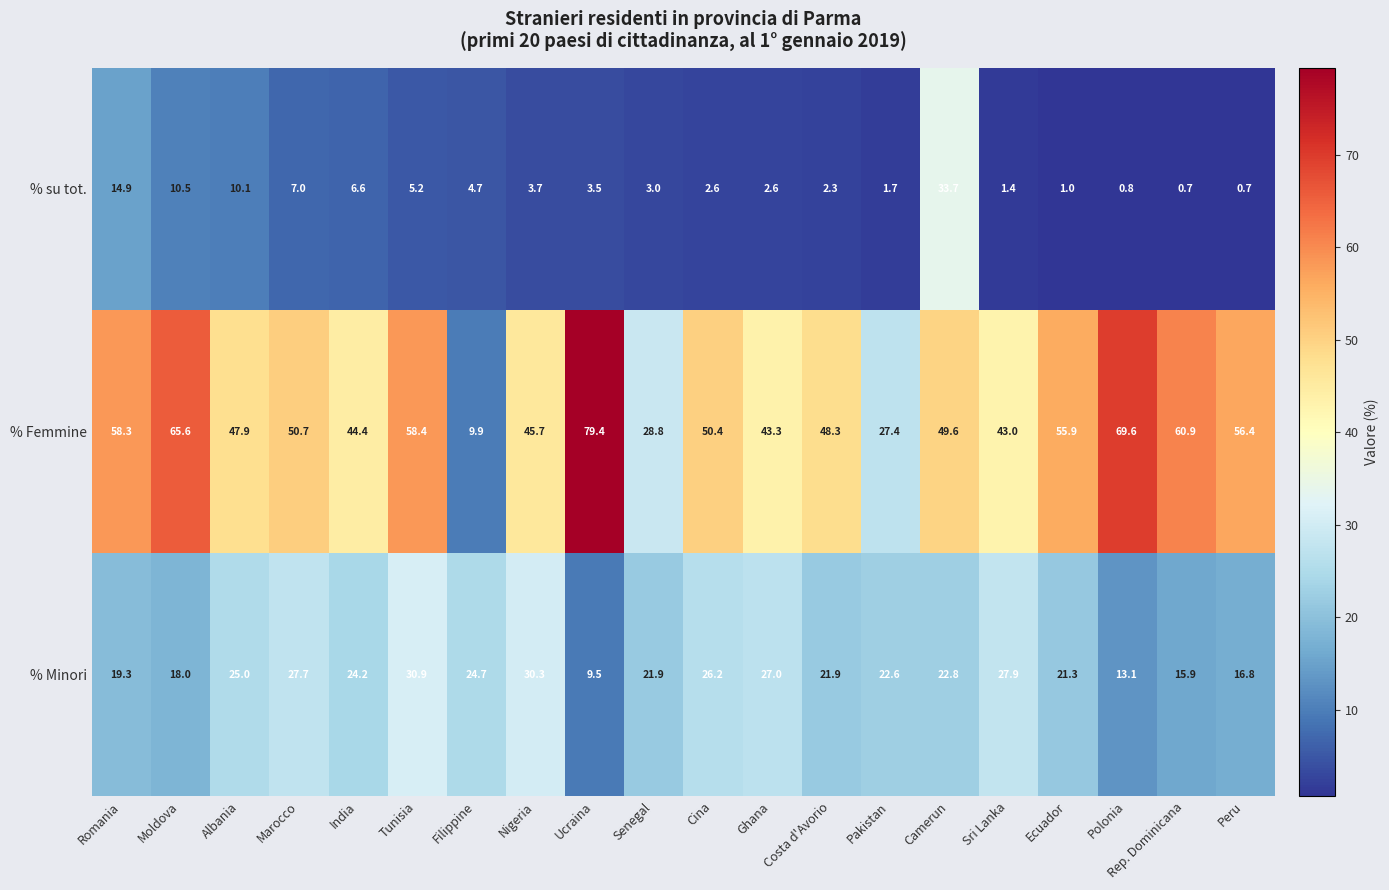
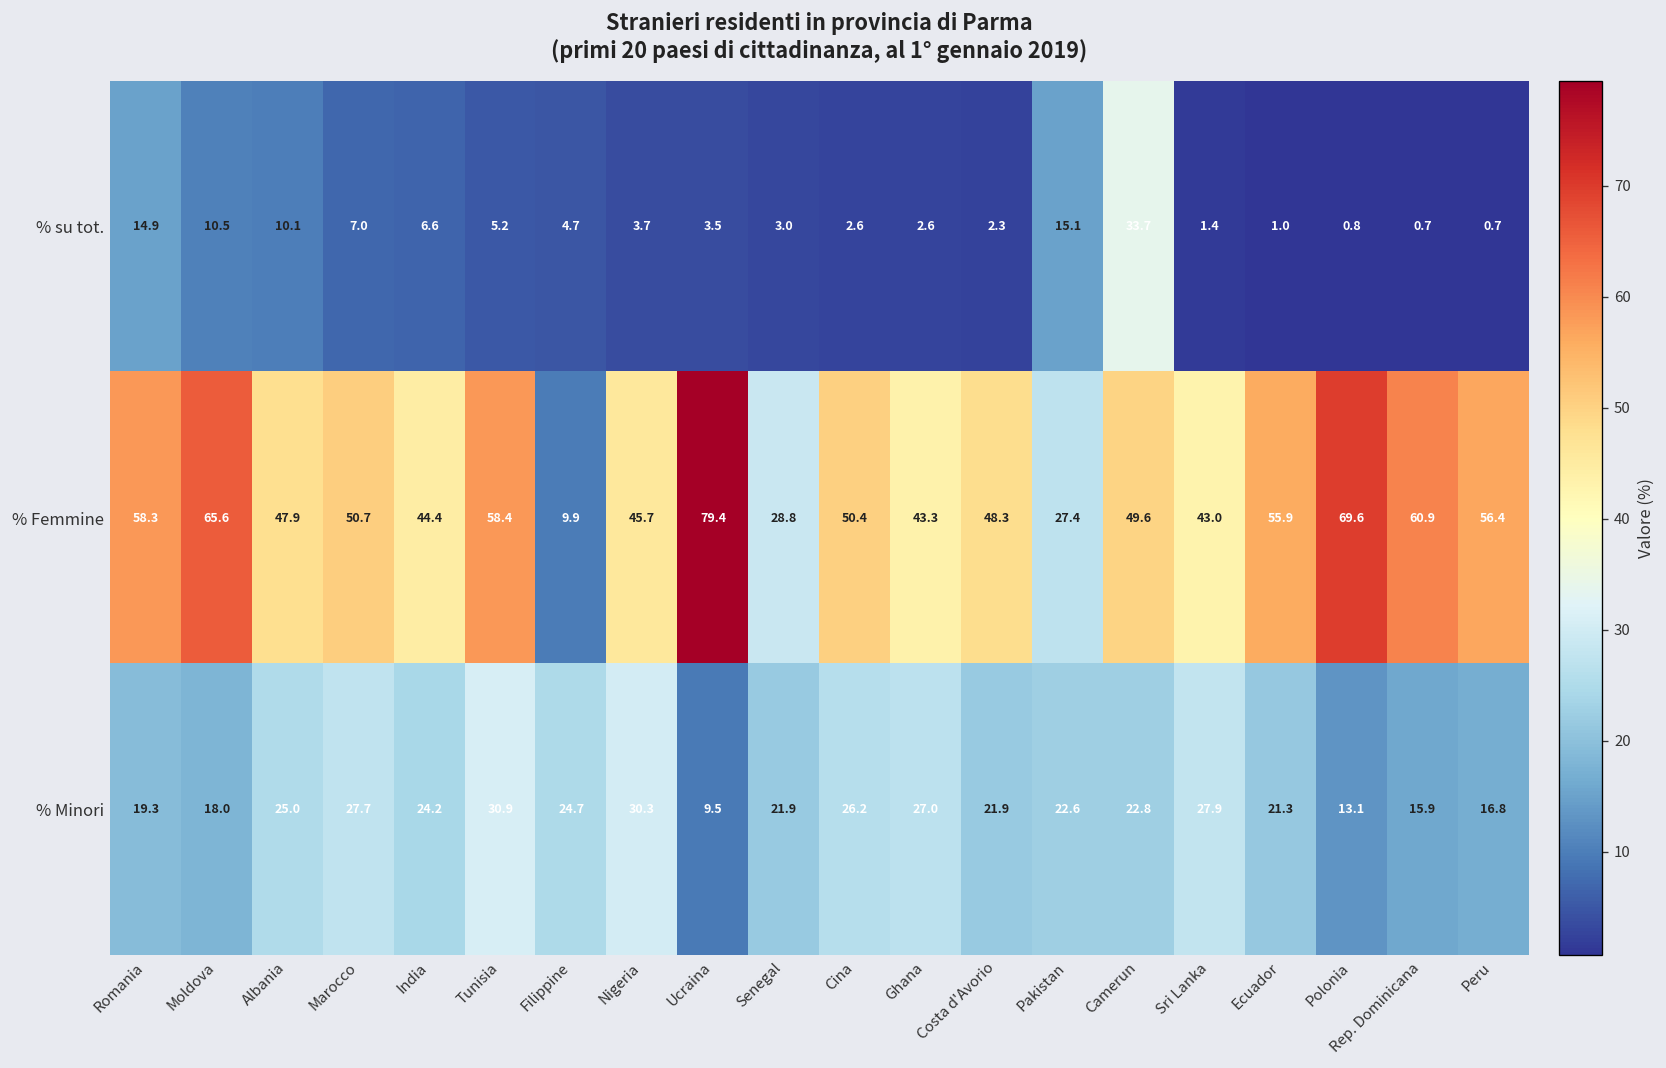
% su tot., Pakistan: 1.7 -> 15.1
